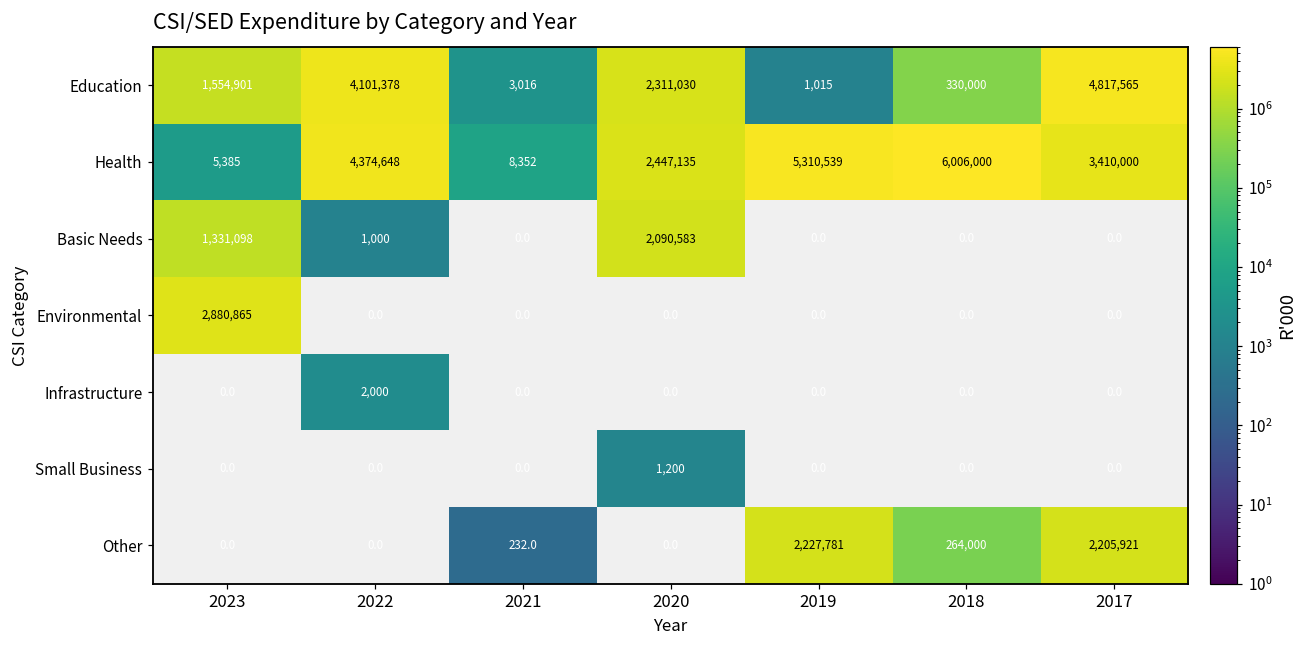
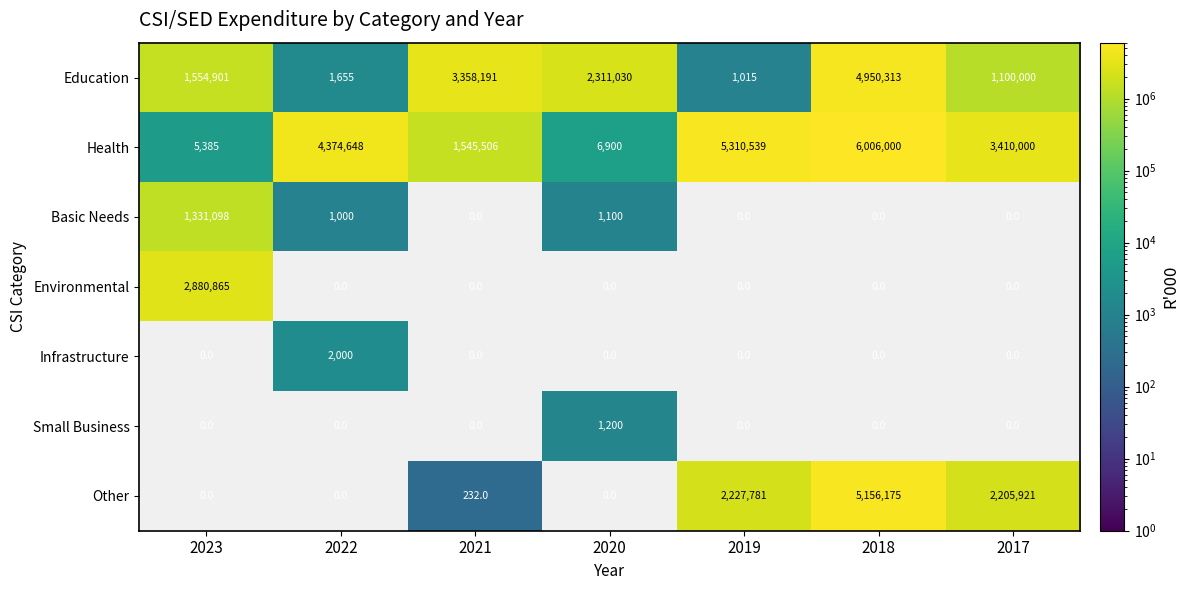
Education, 2022: 4,101,378 -> 1,655
Education, 2021: 3,016 -> 3,358,191
Education, 2018: 330,000 -> 4,950,313
Education, 2017: 4,817,565 -> 1,100,000
Health, 2021: 8,352 -> 1,545,506
Health, 2020: 2,447,135 -> 6,900
Basic Needs, 2020: 2,090,583 -> 1,100
Other, 2018: 264,000 -> 5,156,175
